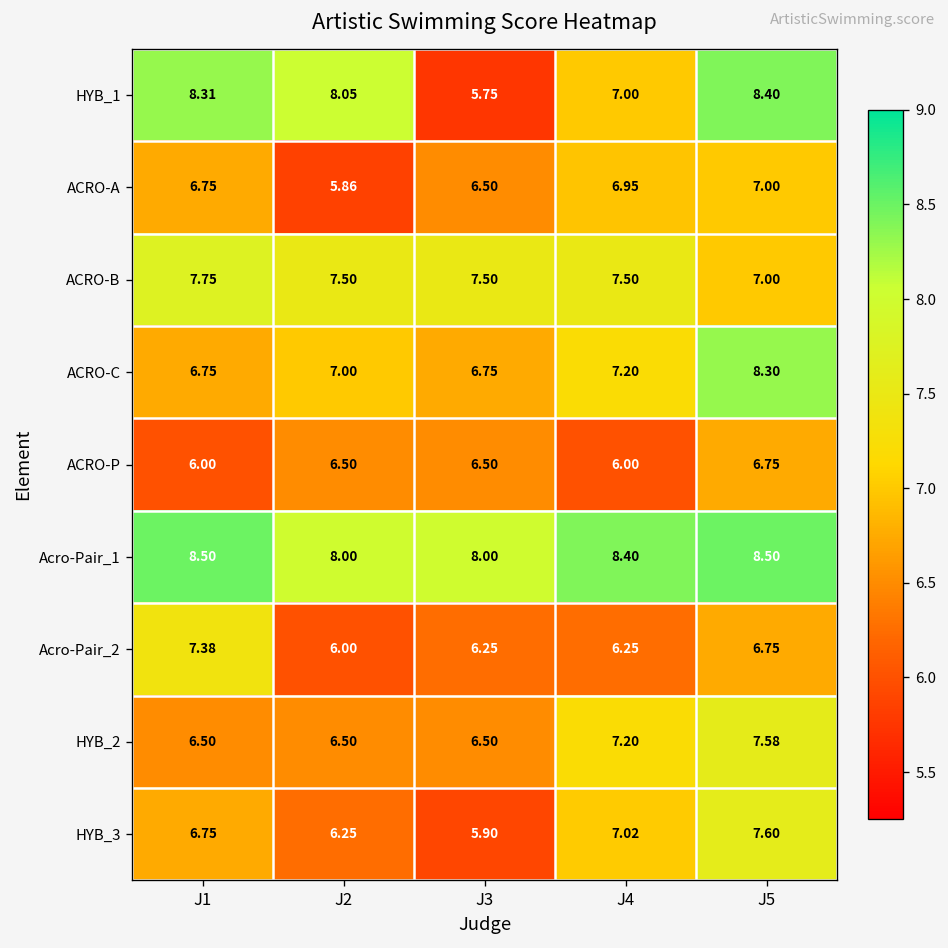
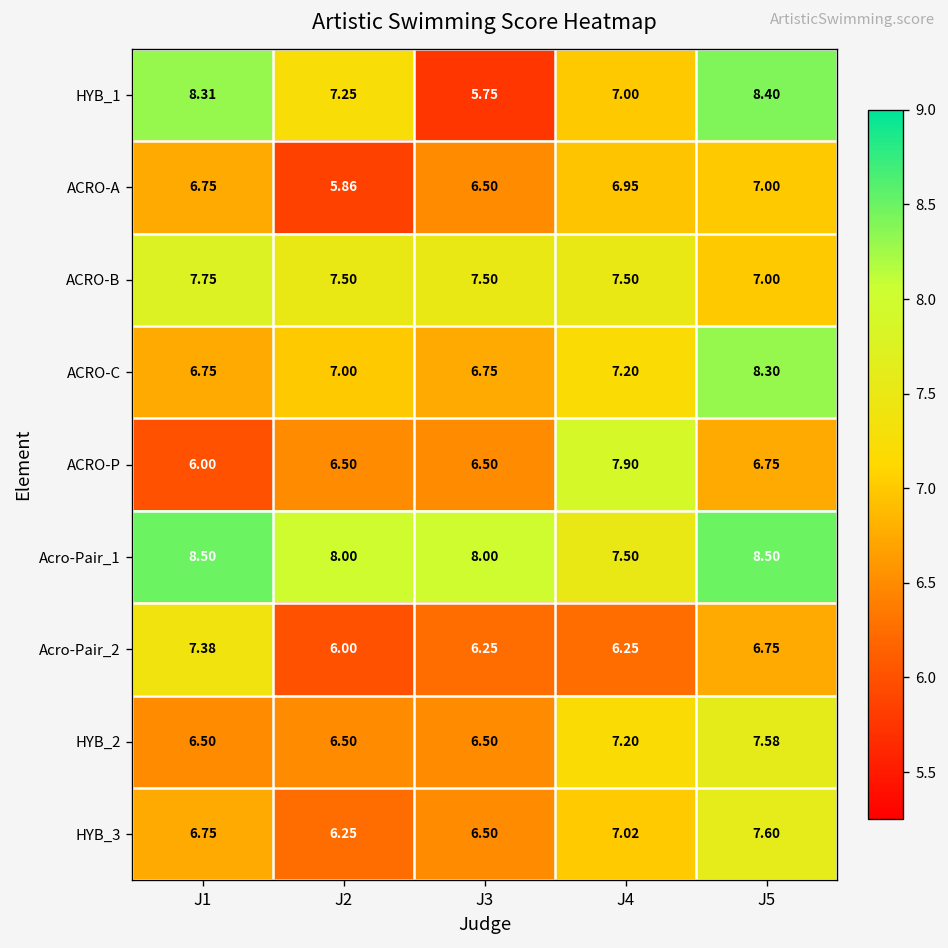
HYB_1, J2: 8.05 -> 7.25
ACRO-P, J4: 6.00 -> 7.90
Acro-Pair_1, J4: 8.40 -> 7.50
HYB_3, J3: 5.90 -> 6.50
